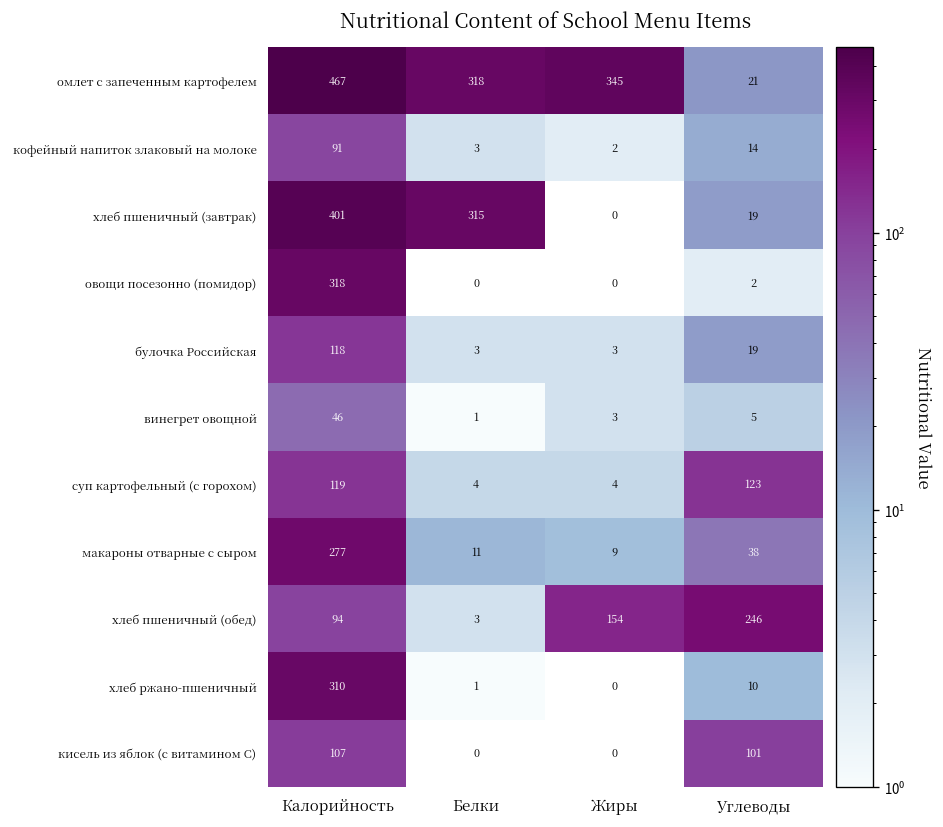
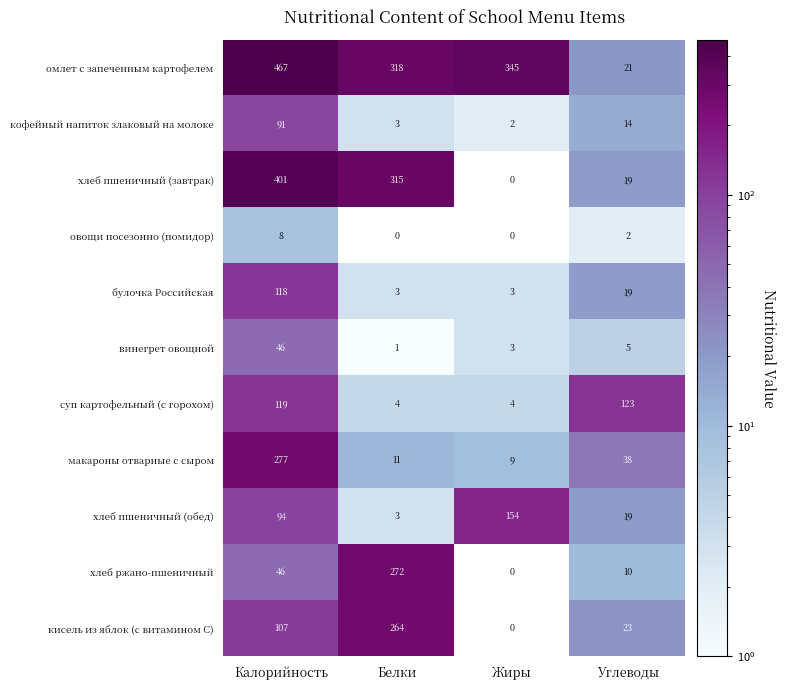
овощи посезонно (помидор), Калорийность: 318 -> 8
хлеб пшеничный (обед), Углеводы: 246 -> 19
хлеб ржано-пшеничный, Калорийность: 310 -> 46
хлеб ржано-пшеничный, Белки: 1 -> 272
кисель из яблок (с витамином С), Белки: 0 -> 264
кисель из яблок (с витамином С), Углеводы: 101 -> 23
